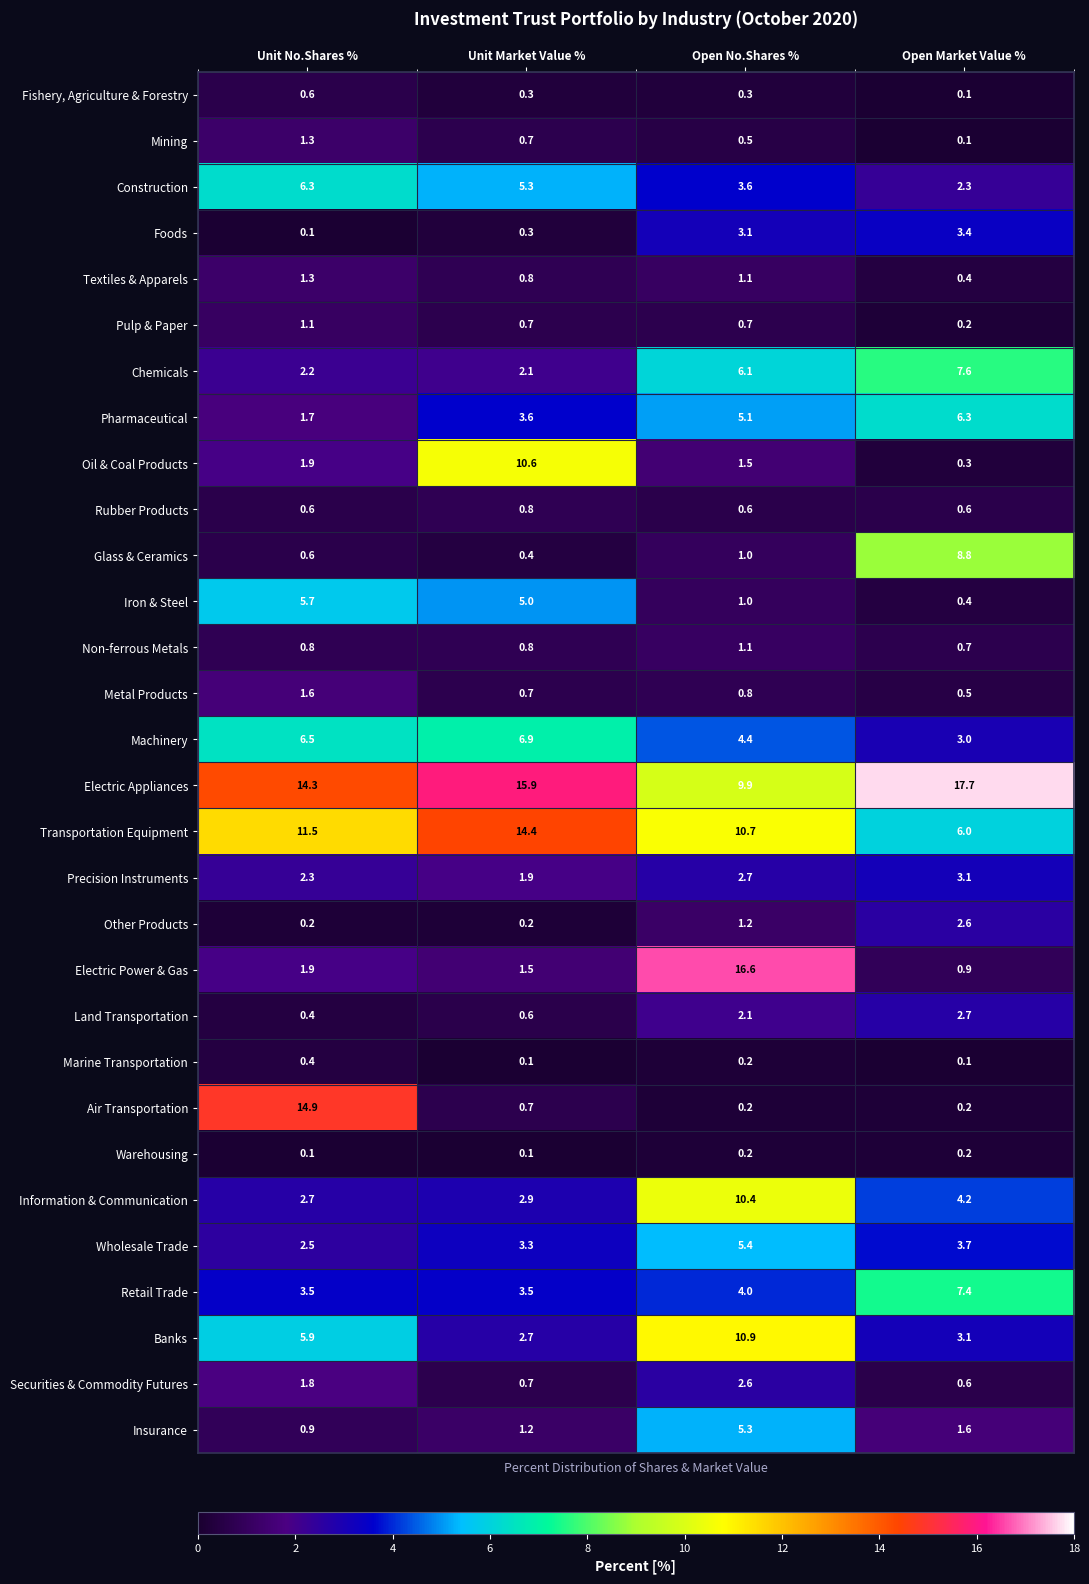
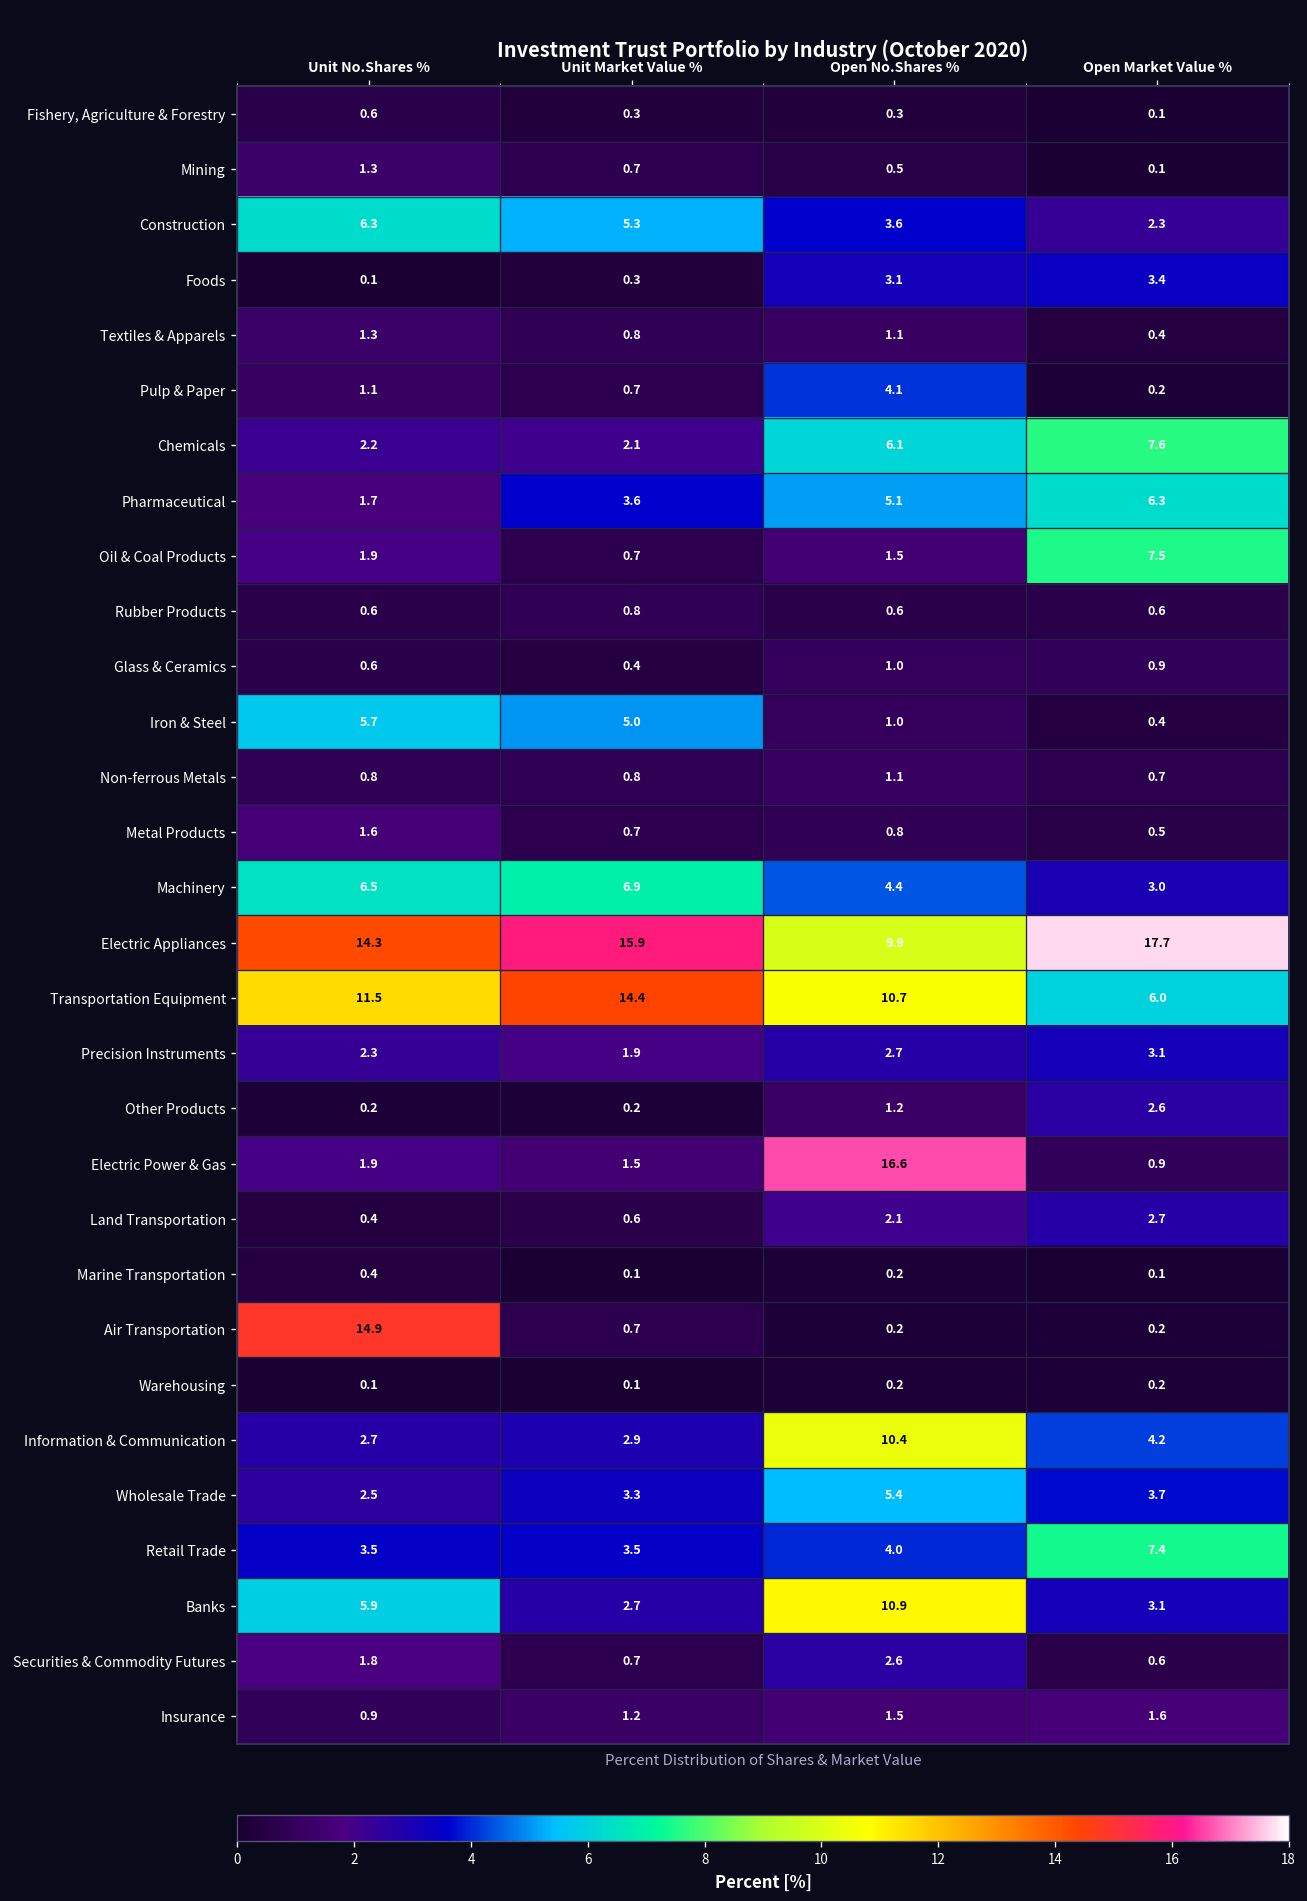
Pulp & Paper, Open No.Shares %: 0.7 -> 4.1
Oil & Coal Products, Unit Market Value %: 10.6 -> 0.7
Oil & Coal Products, Open Market Value %: 0.3 -> 7.5
Glass & Ceramics, Open Market Value %: 8.8 -> 0.9
Insurance, Open No.Shares %: 5.3 -> 1.5
